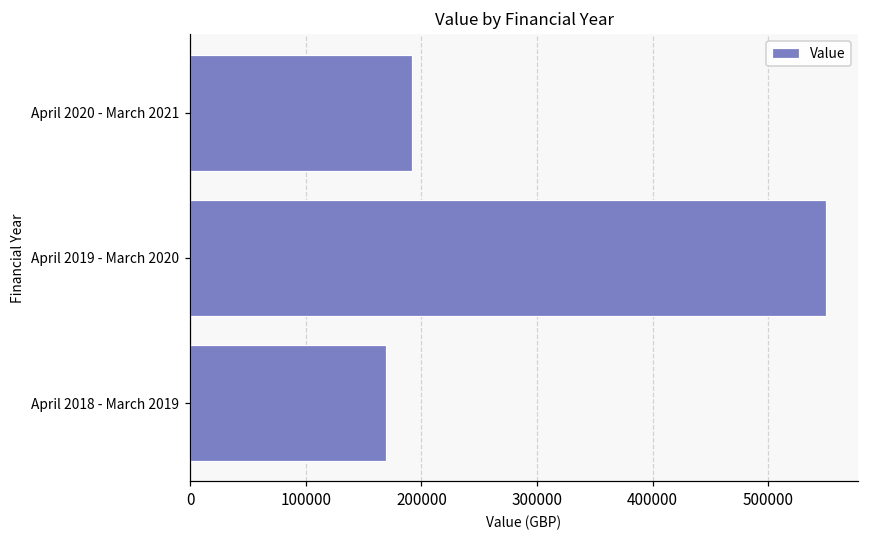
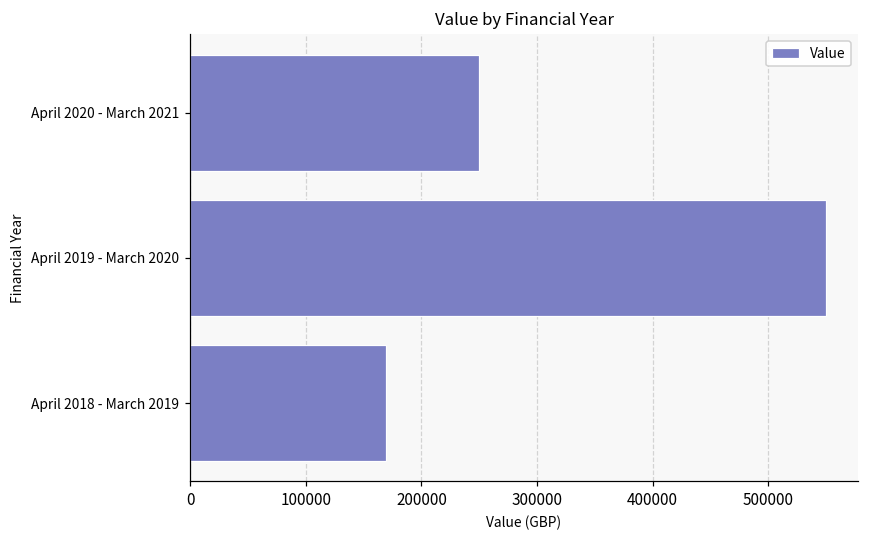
April 2020 - March 2021: 192000 -> 250000
